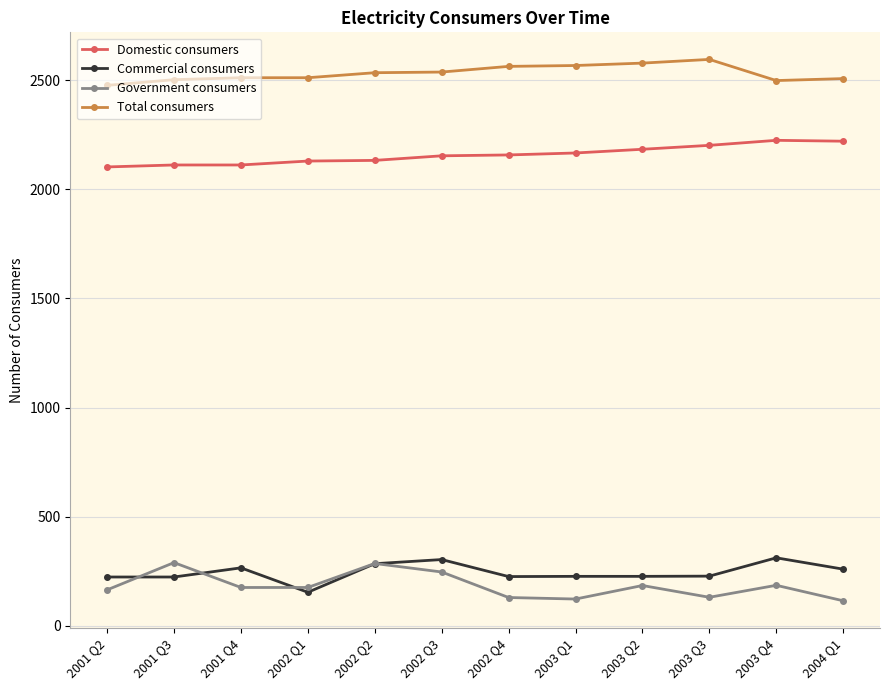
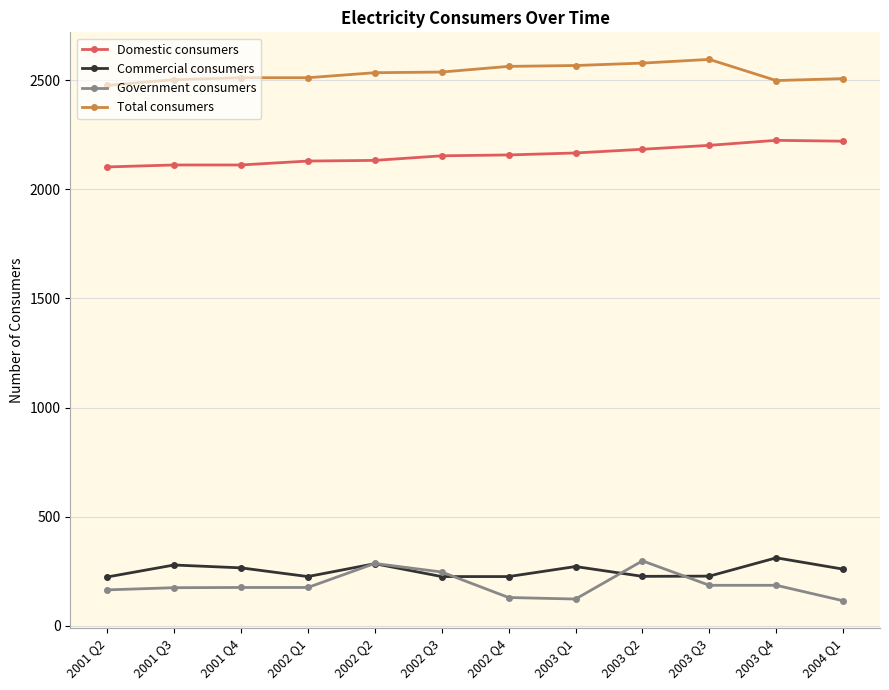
Commercial consumers, 2001 Q3: 220 -> 280
Government consumers, 2001 Q3: 290 -> 170
Commercial consumers, 2002 Q1: 150 -> 230
Commercial consumers, 2002 Q3: 300 -> 230
Commercial consumers, 2003 Q1: 230 -> 270
Government consumers, 2003 Q2: 180 -> 300
Government consumers, 2003 Q3: 130 -> 190
